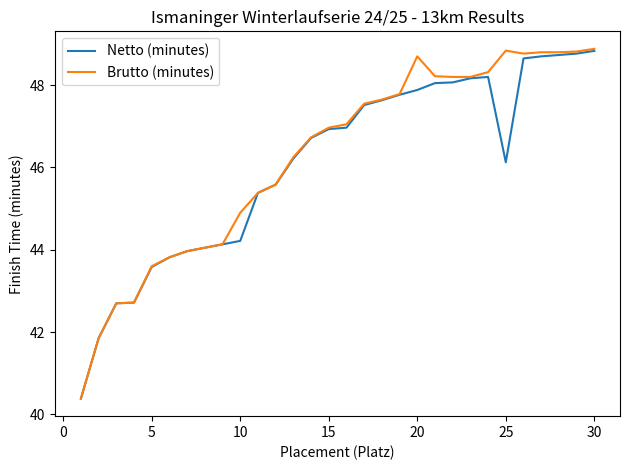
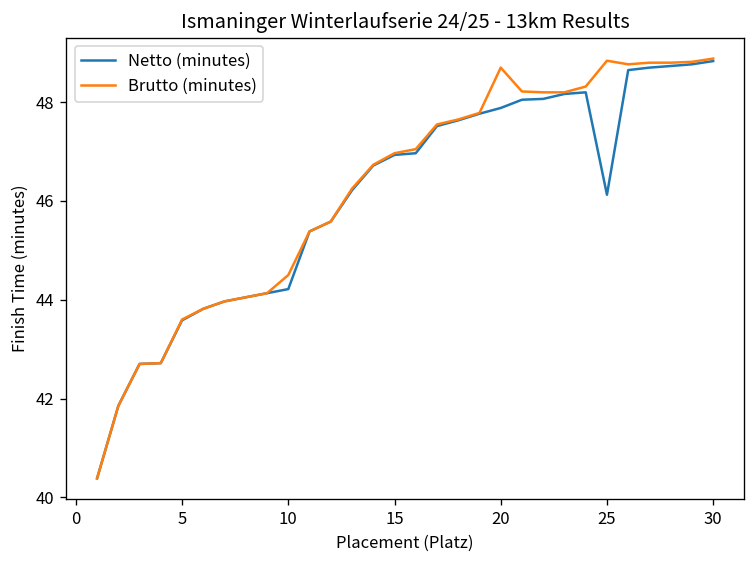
Brutto (minutes), 10: 44.9 -> 44.5
